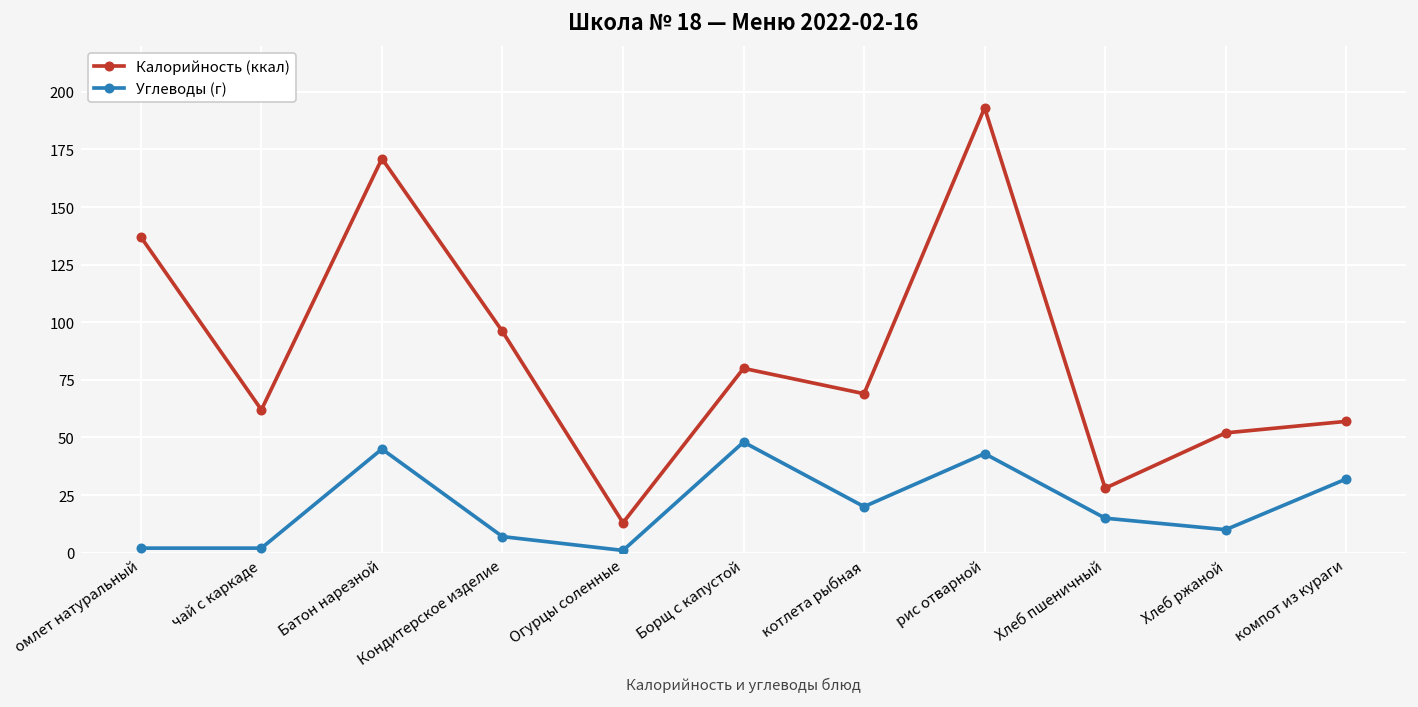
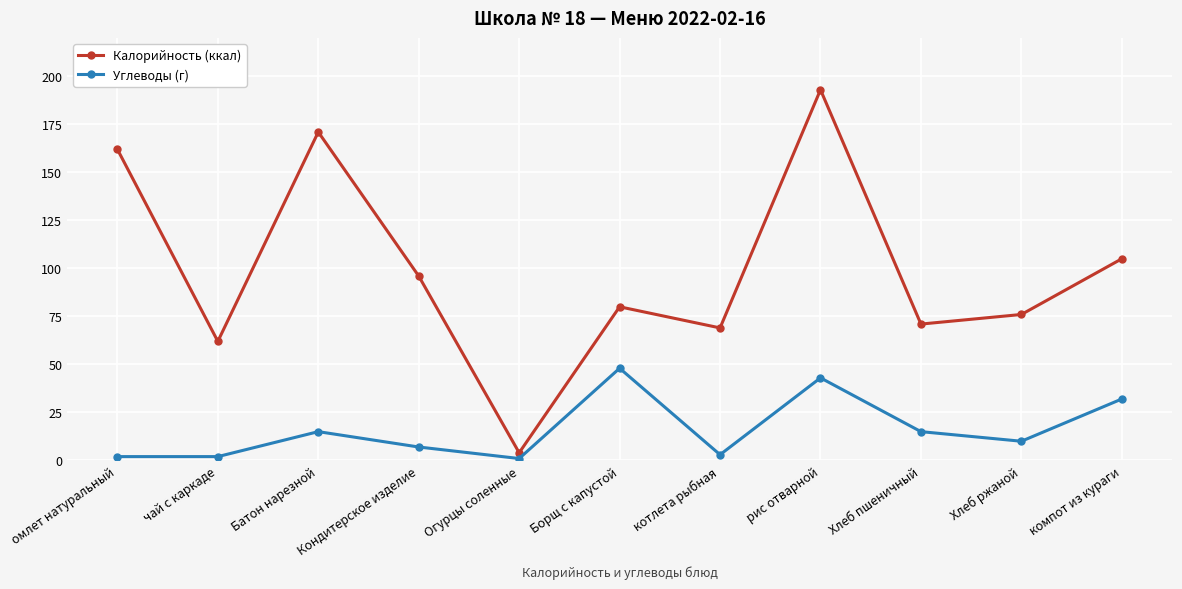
Калорийность (ккал), омлет натуральный: 137 -> 162
Углеводы (г), Батон нарезной: 45 -> 15
Калорийность (ккал), Огурцы соленные: 13 -> 4
Углеводы (г), котлета рыбная: 20 -> 3
Калорийность (ккал), Хлеб пшеничный: 28 -> 71
Калорийность (ккал), Хлеб ржаной: 52 -> 76
Калорийность (ккал), компот из кураги: 57 -> 105
